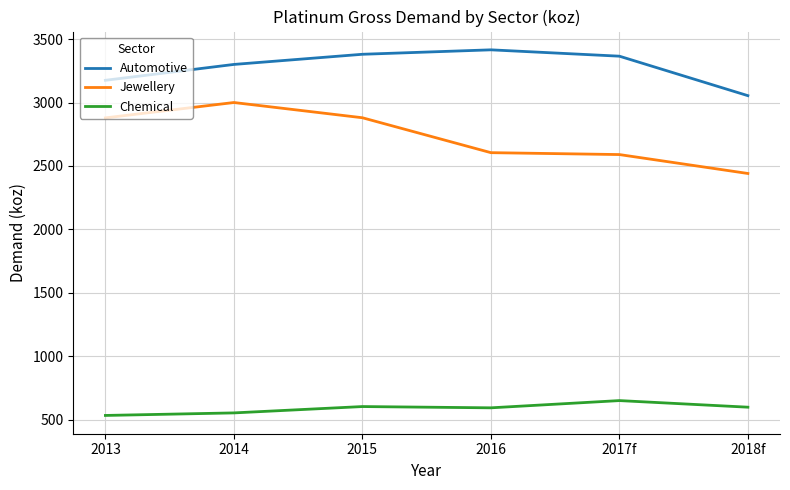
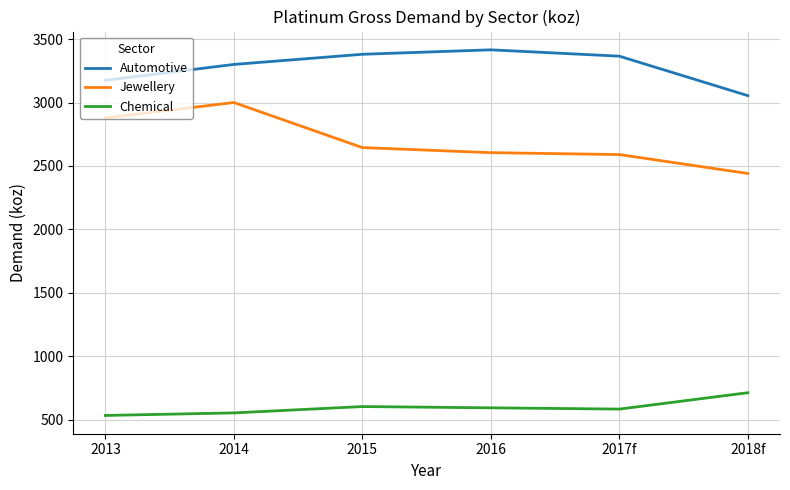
Jewellery, 2015: 2880 -> 2650
Chemical, 2017f: 650 -> 590
Chemical, 2018f: 600 -> 710
